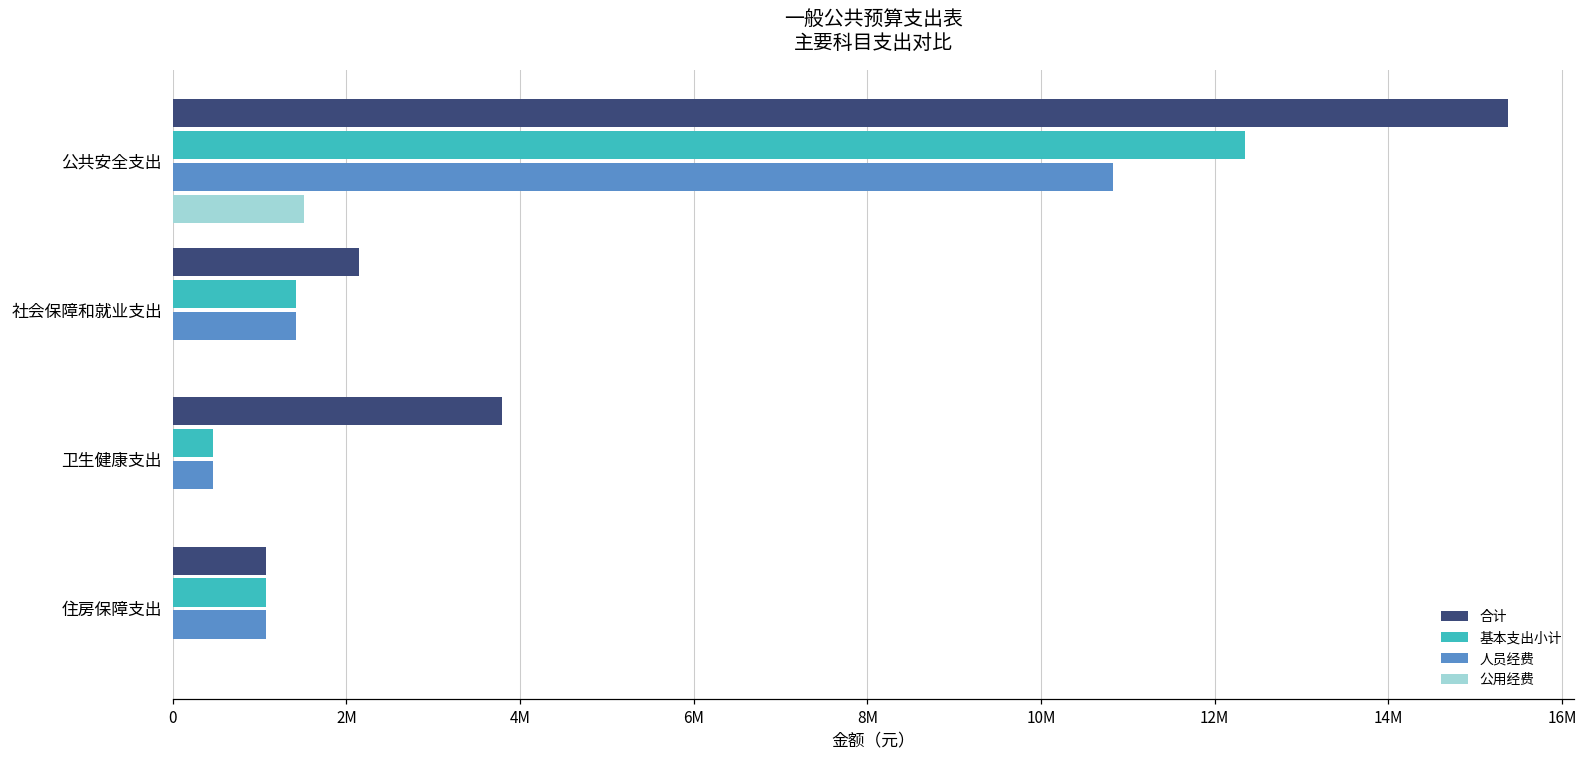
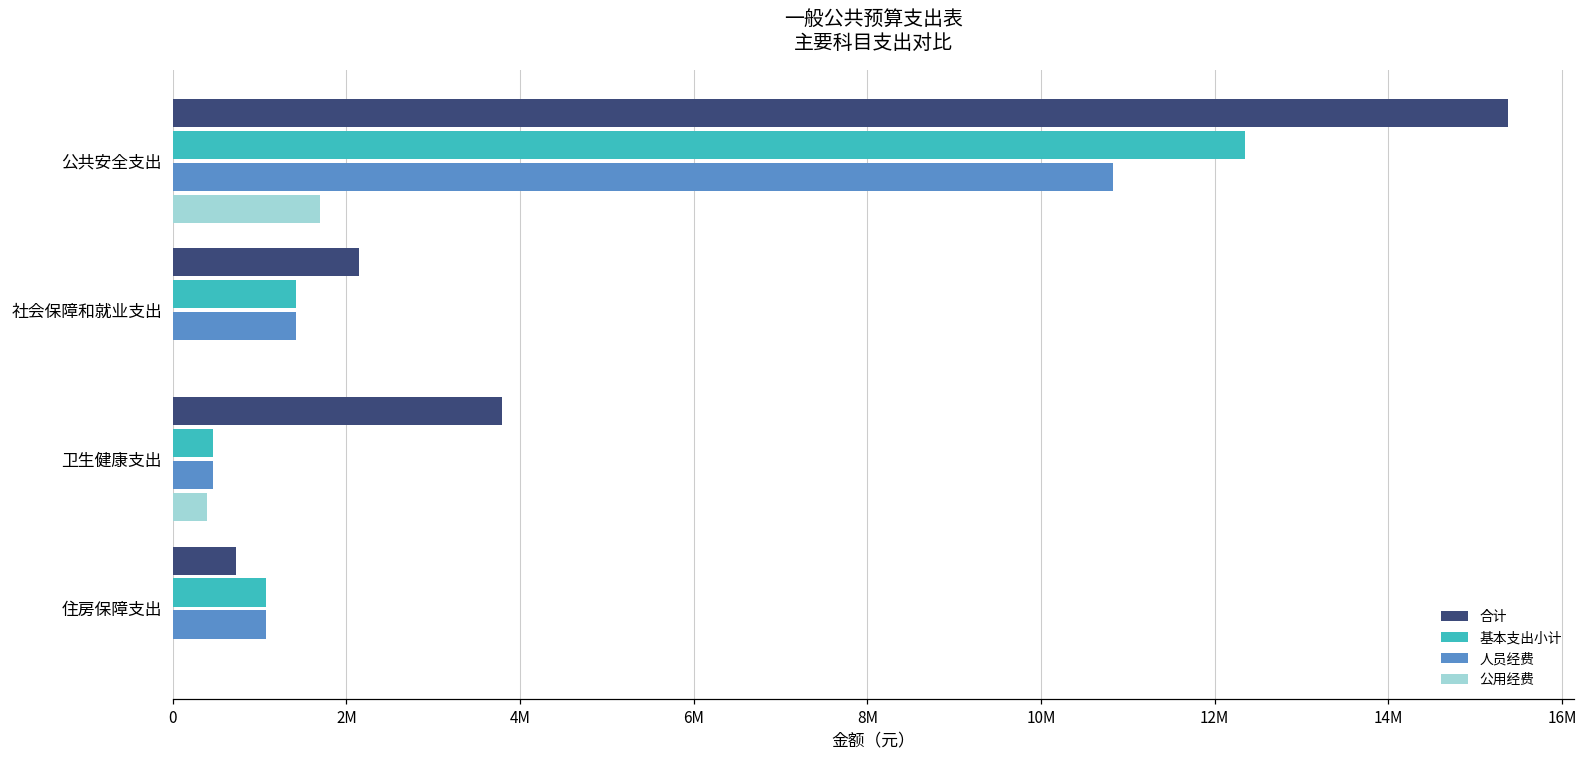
公用经费, 公共安全支出: 1500000 -> 1700000
公用经费, 卫生健康支出: 0 -> 400000
合计, 住房保障支出: 1100000 -> 700000
